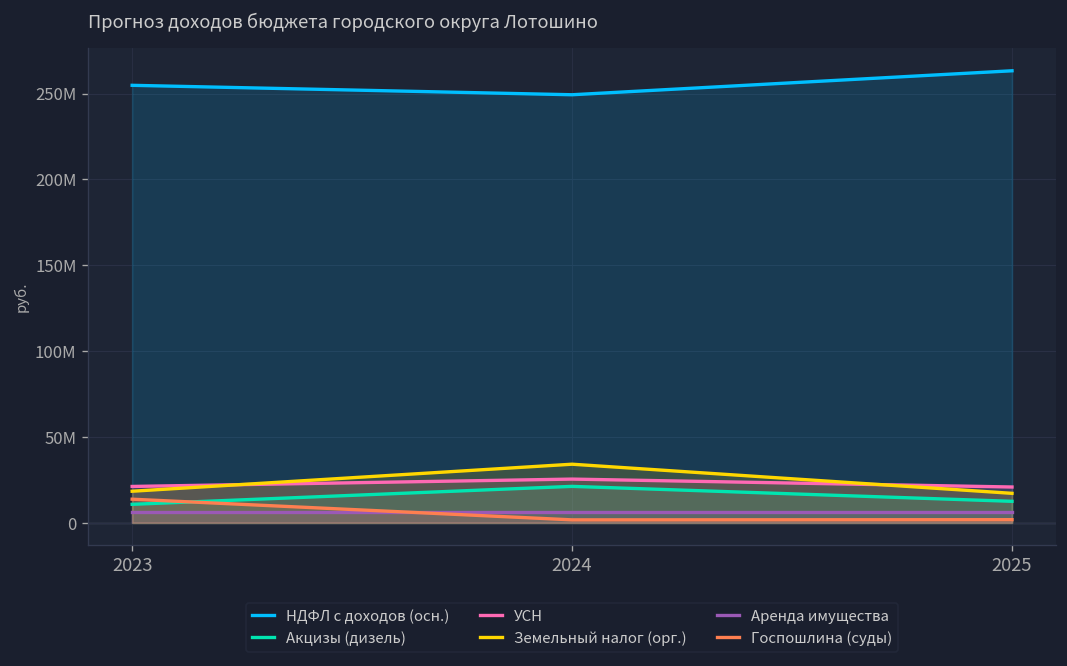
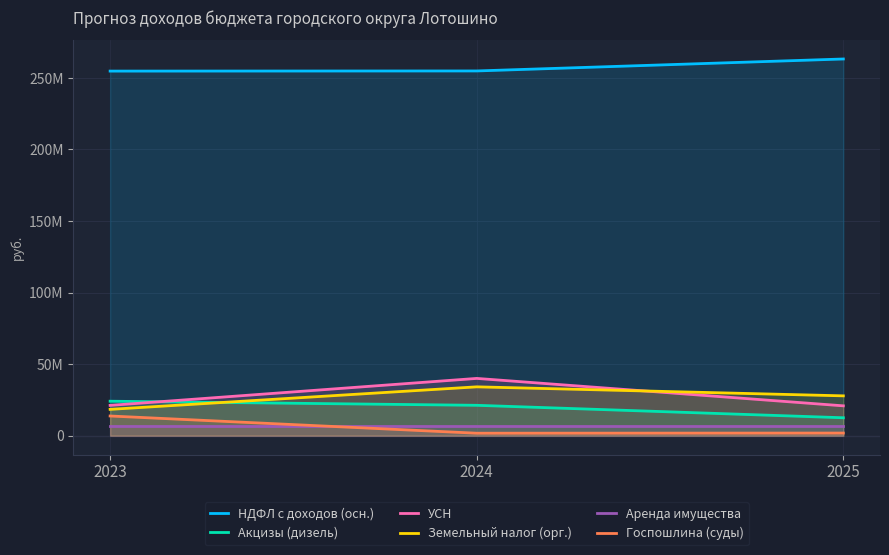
Акцизы (дизель), 2023: 11000000 -> 24000000
НДФЛ с доходов (осн.), 2024: 249000000 -> 255000000
УСН, 2024: 25000000 -> 40000000
Земельный налог (орг.), 2025: 17000000 -> 28000000
